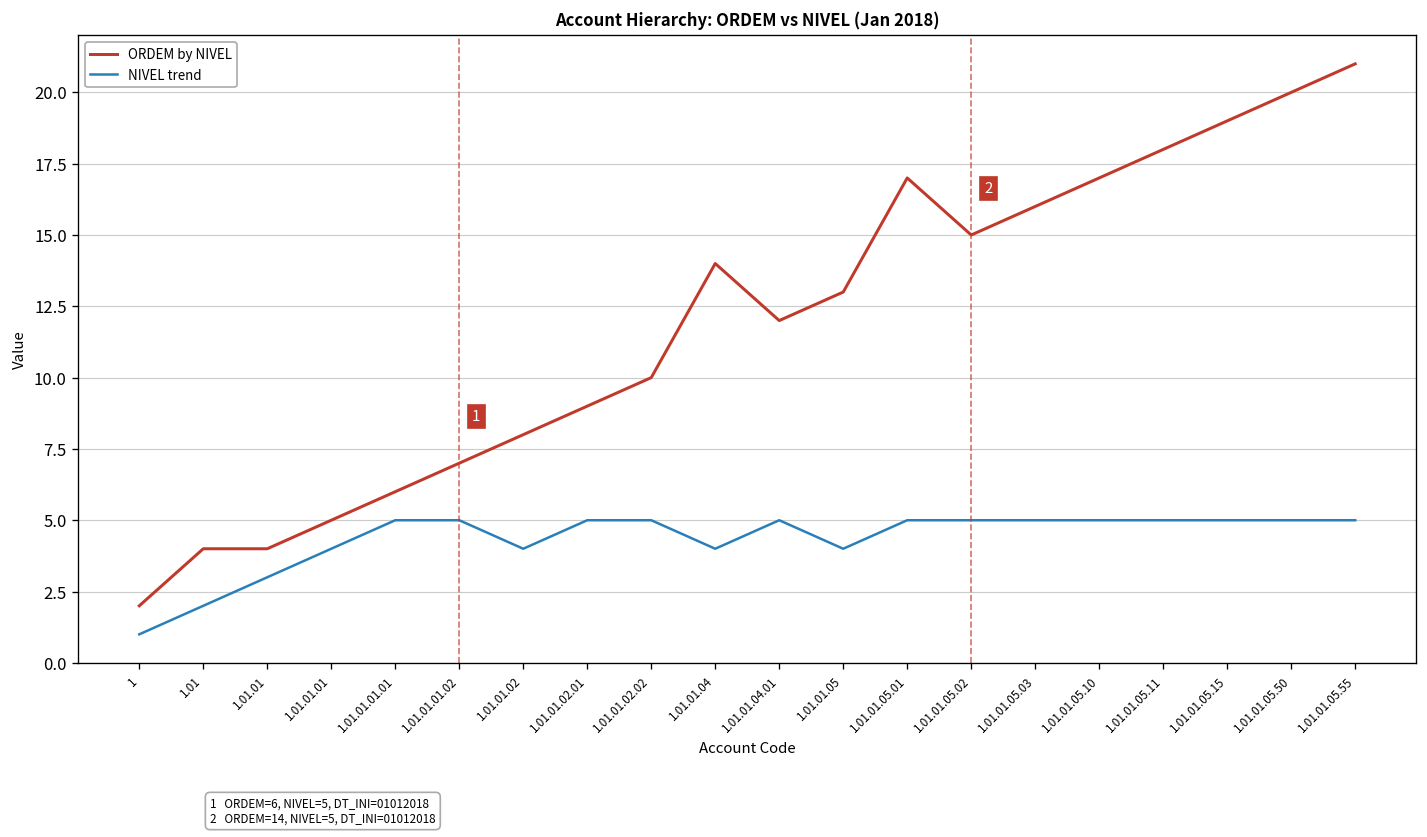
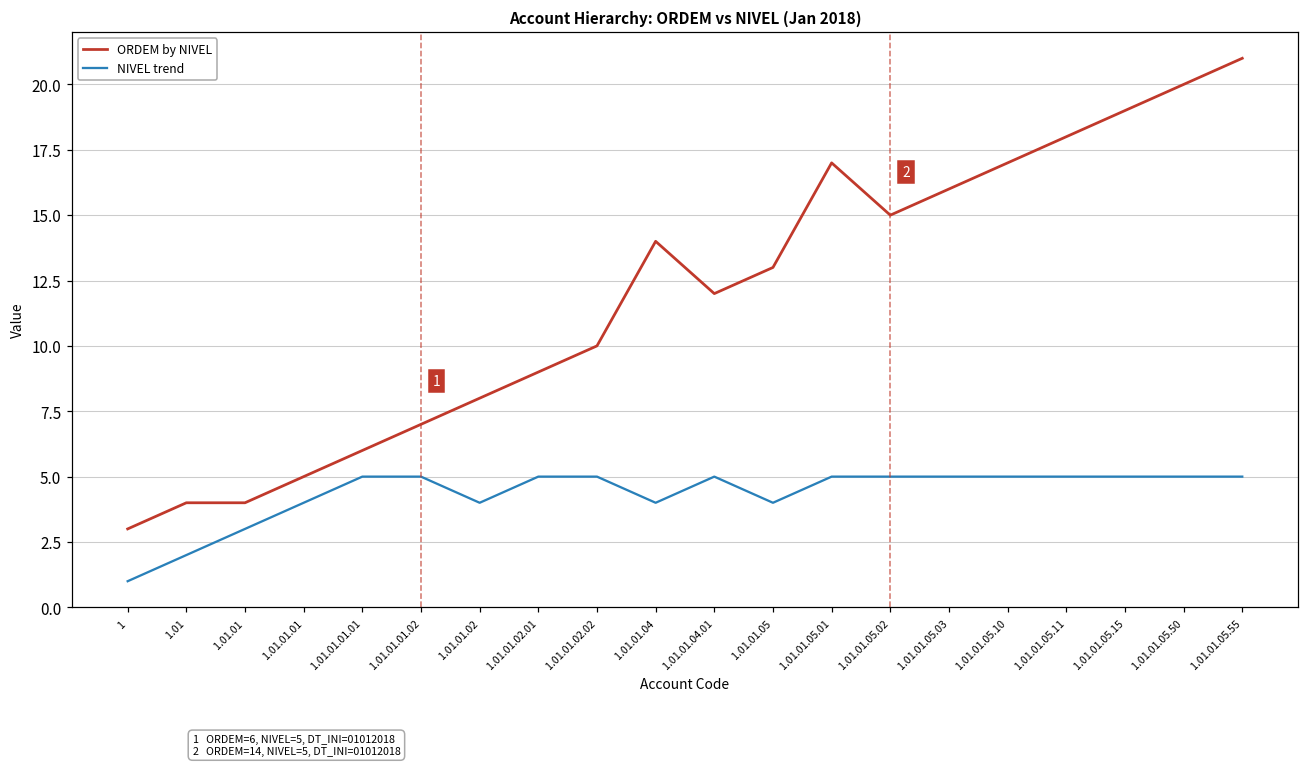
ORDEM by NIVEL, 1: 2 -> 3
